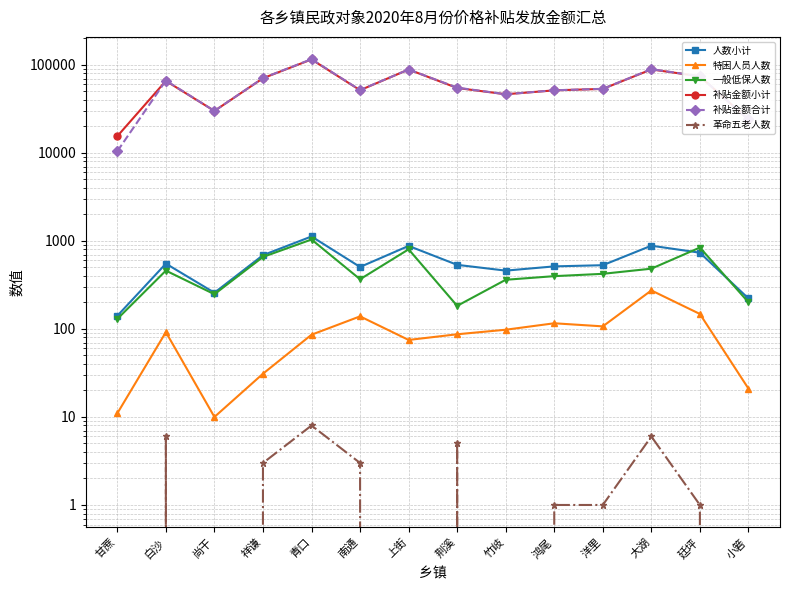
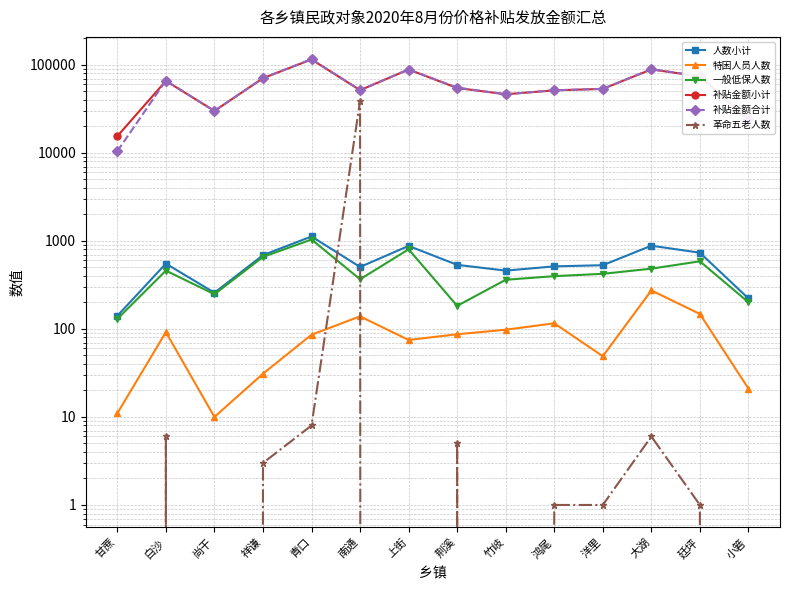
革命五老人数, 南通: 3 -> 40000
特困人员人数, 洋里: 110 -> 50
一般低保人数, 廷坪: 800 -> 600
